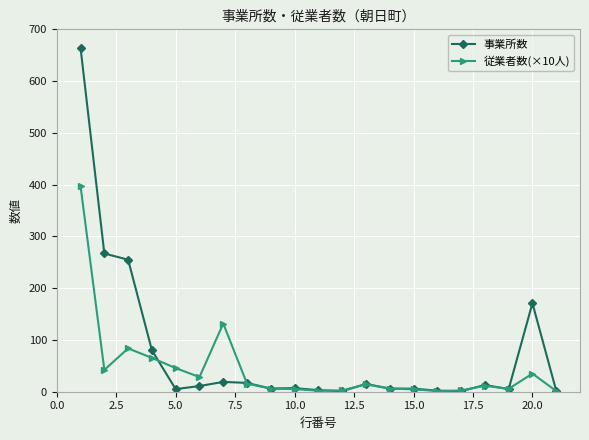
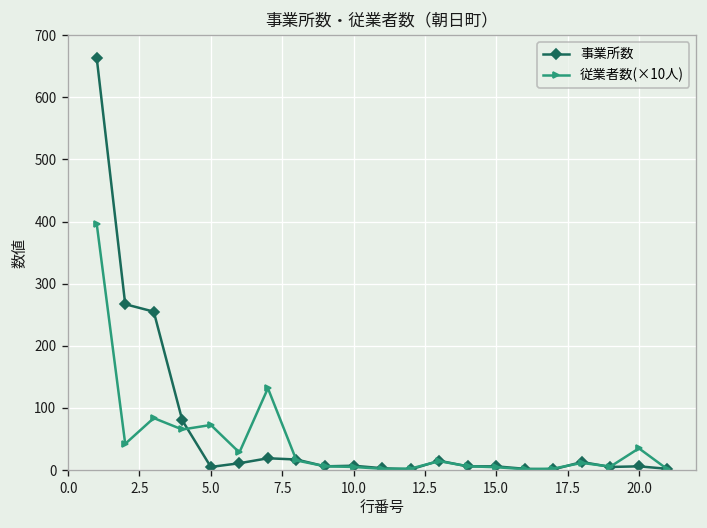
従業者数(×10人), 5.0: 50 -> 70
事業所数, 20.0: 170 -> 10
